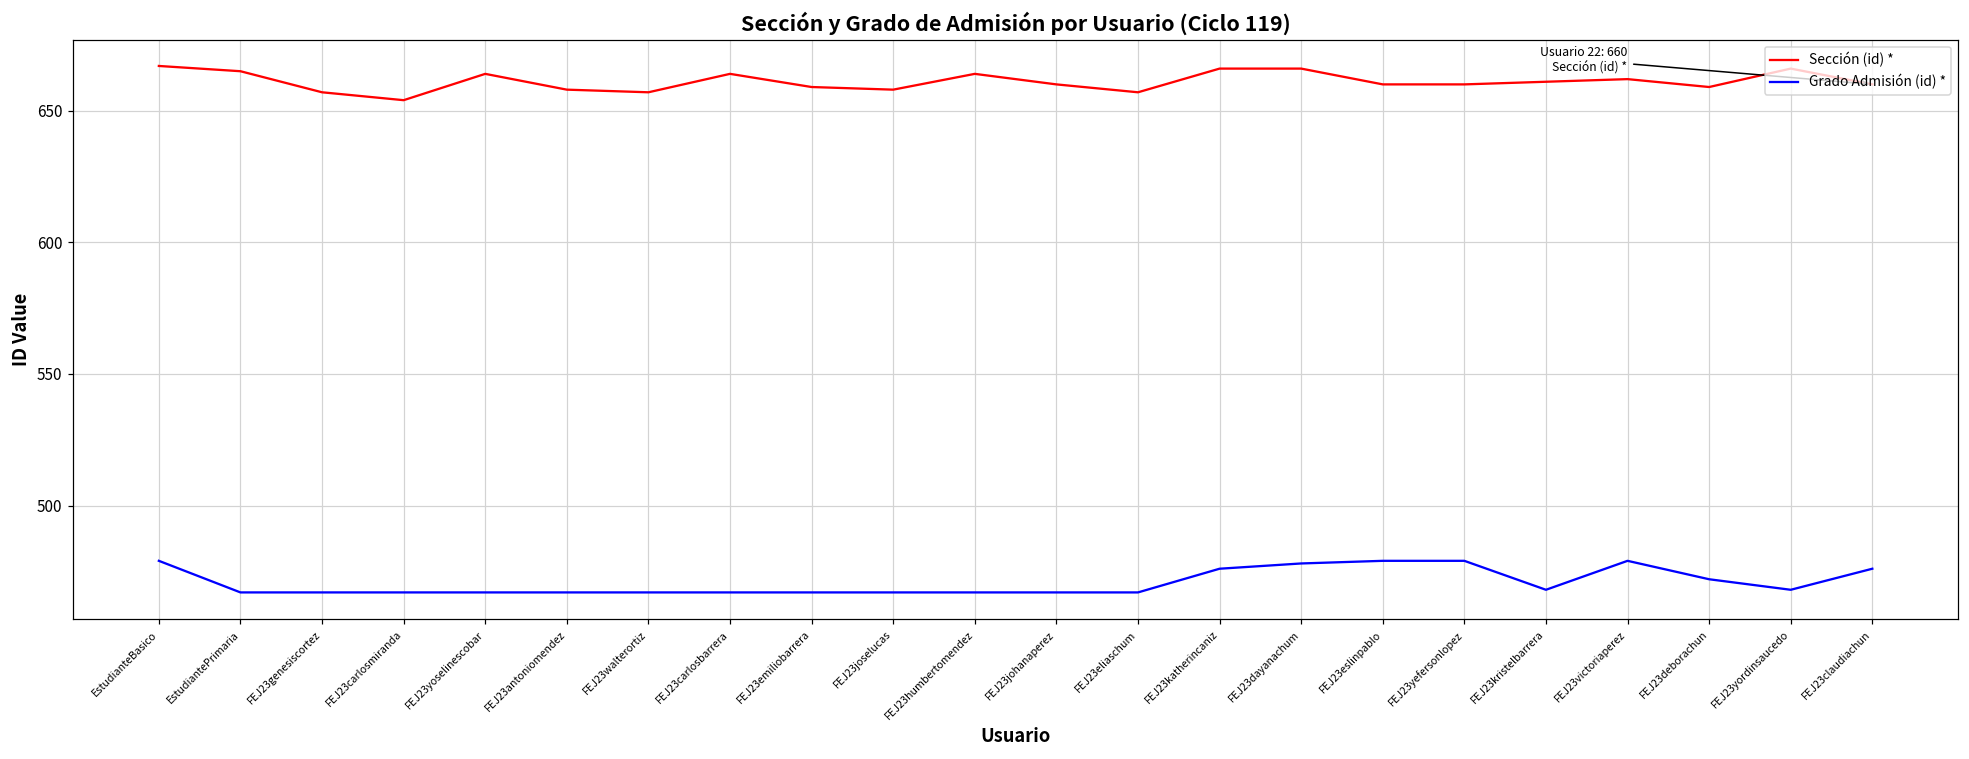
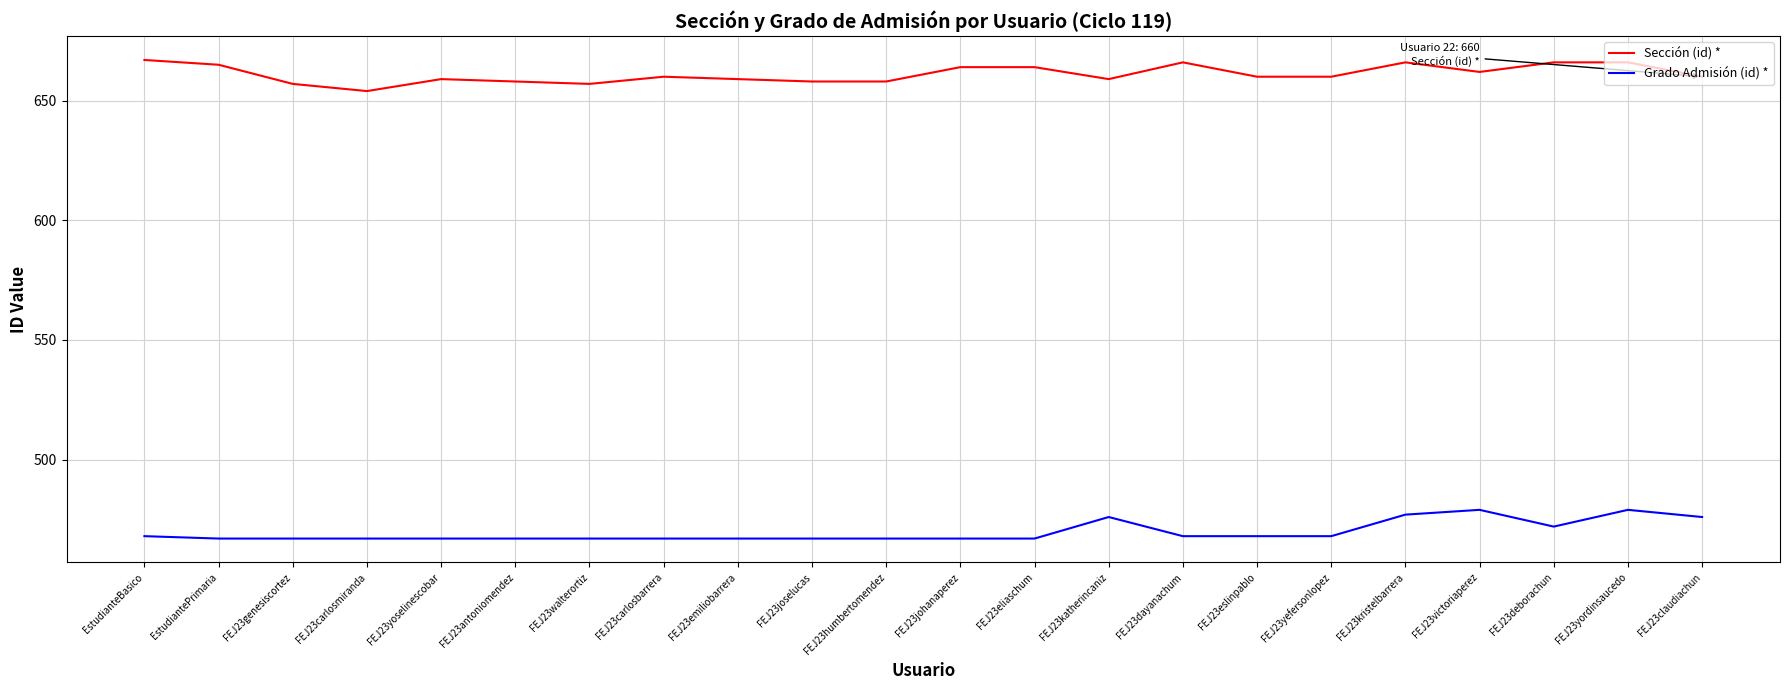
Grado Admisión (id) *, EstudianteBasico: 479 -> 468
Sección (id) *, FEJ23yoselinescobar: 664 -> 659
Sección (id) *, FEJ23carlosbarrera: 664 -> 660
Sección (id) *, FEJ23humbertomendez: 664 -> 658
Sección (id) *, FEJ23johanaperez: 660 -> 664
Sección (id) *, FEJ23eliaschum: 657 -> 664
Sección (id) *, FEJ23katherincaniz: 666 -> 659
Grado Admisión (id) *, FEJ23dayanachum: 478 -> 468
Grado Admisión (id) *, FEJ23eslinpablo: 479 -> 468
Grado Admisión (id) *, FEJ23yefersonlopez: 479 -> 468
Sección (id) *, FEJ23kristelbarrera: 661 -> 666
Grado Admisión (id) *, FEJ23kristelbarrera: 468 -> 477
Sección (id) *, FEJ23deborachun: 659 -> 666
Grado Admisión (id) *, FEJ23yordinsaucedo: 468 -> 479
